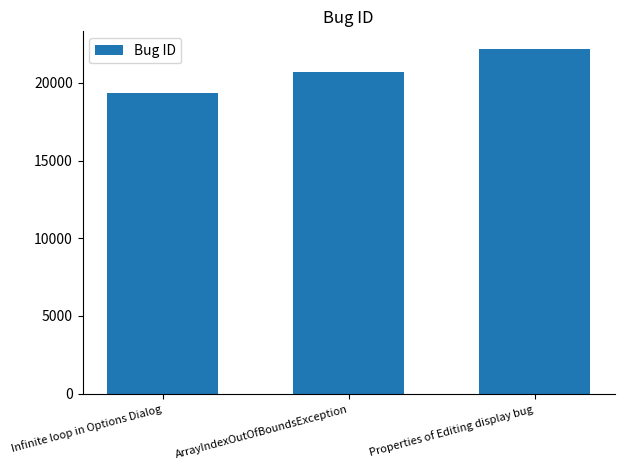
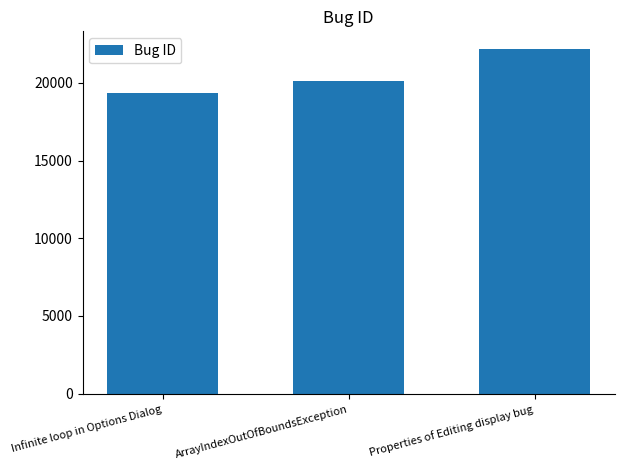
ArrayIndexOutOfBoundsException: 20700 -> 20100
